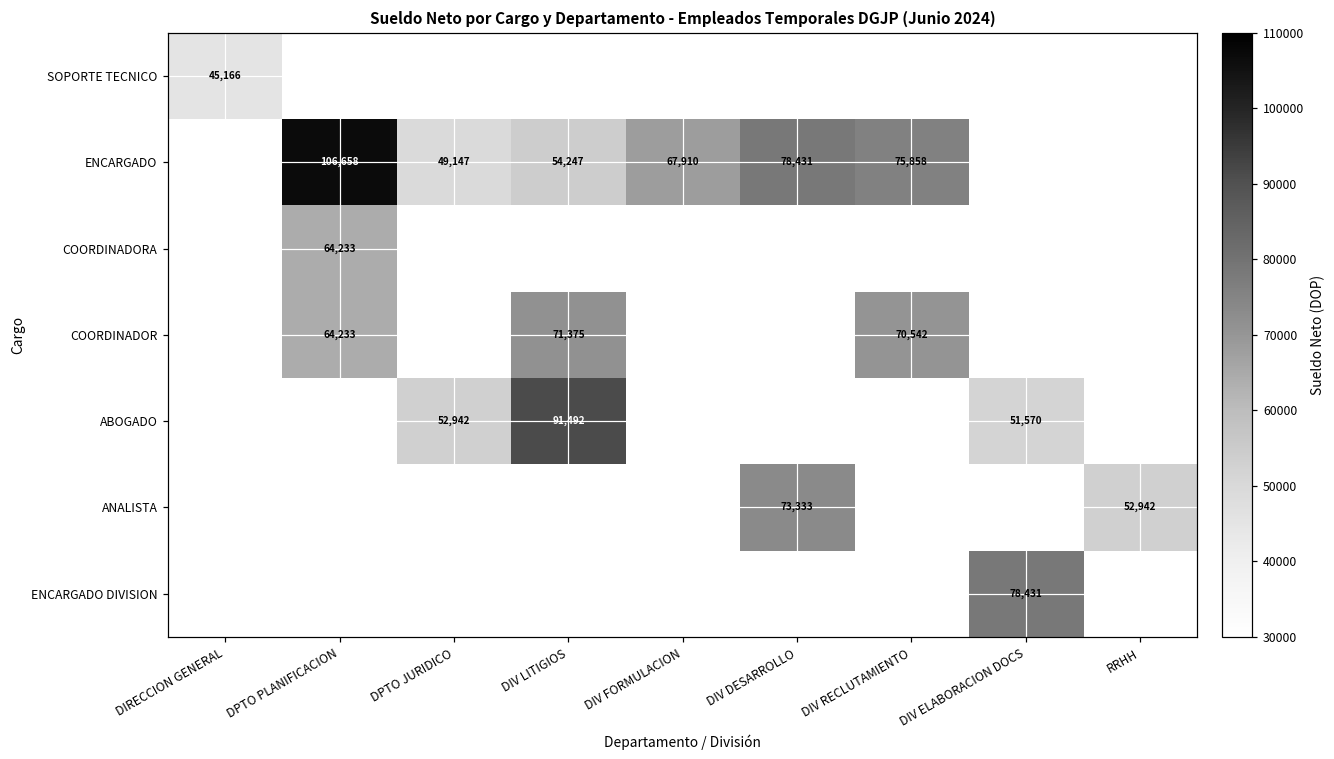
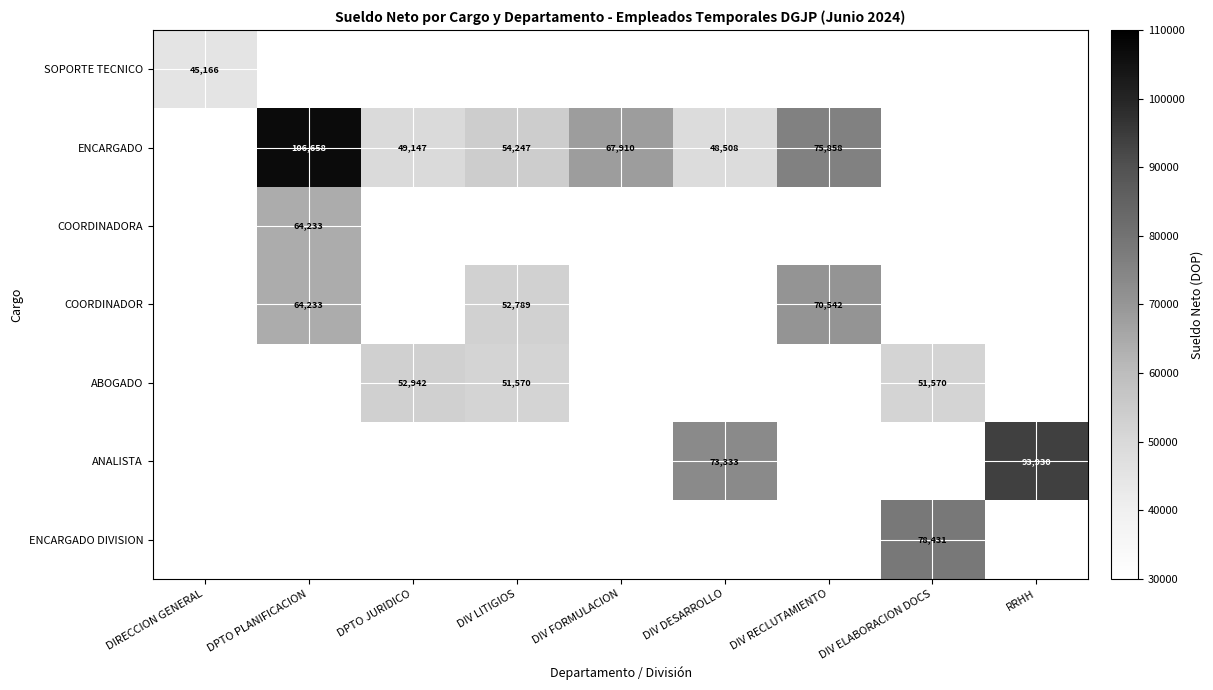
ENCARGADO, DIV DESARROLLO: 78,431 -> 48,508
COORDINADOR, DIV LITIGIOS: 71,375 -> 52,789
ABOGADO, DIV LITIGIOS: 91,492 -> 51,570
ANALISTA, RRHH: 52,942 -> 93,930
